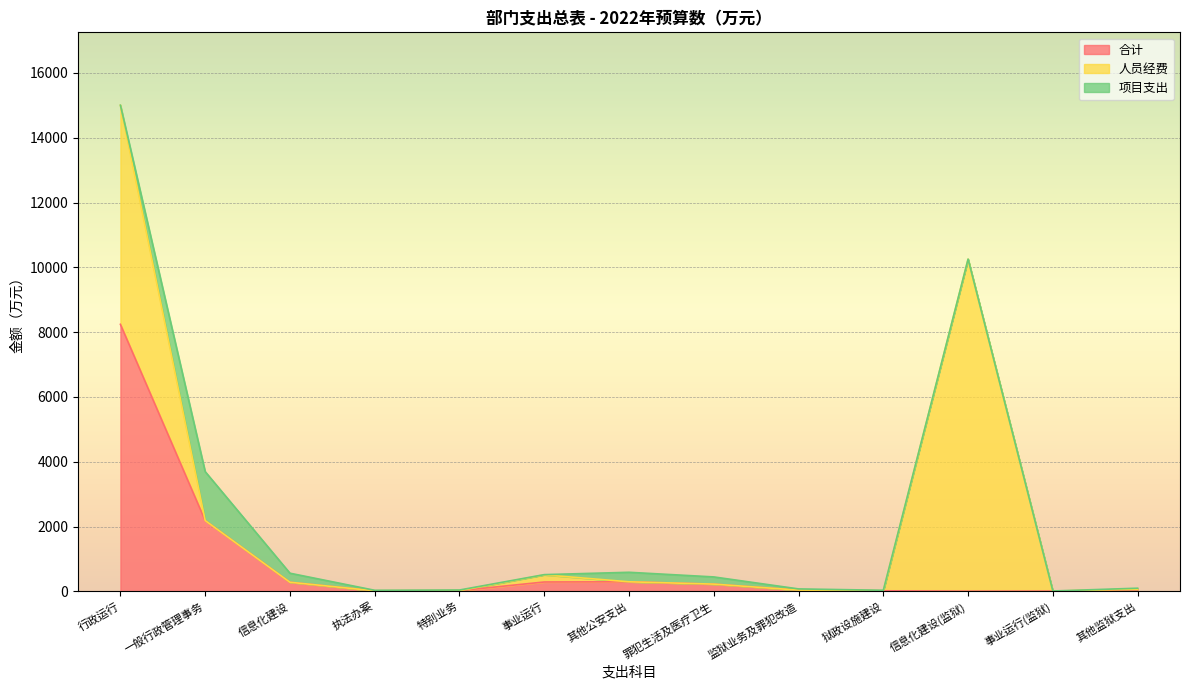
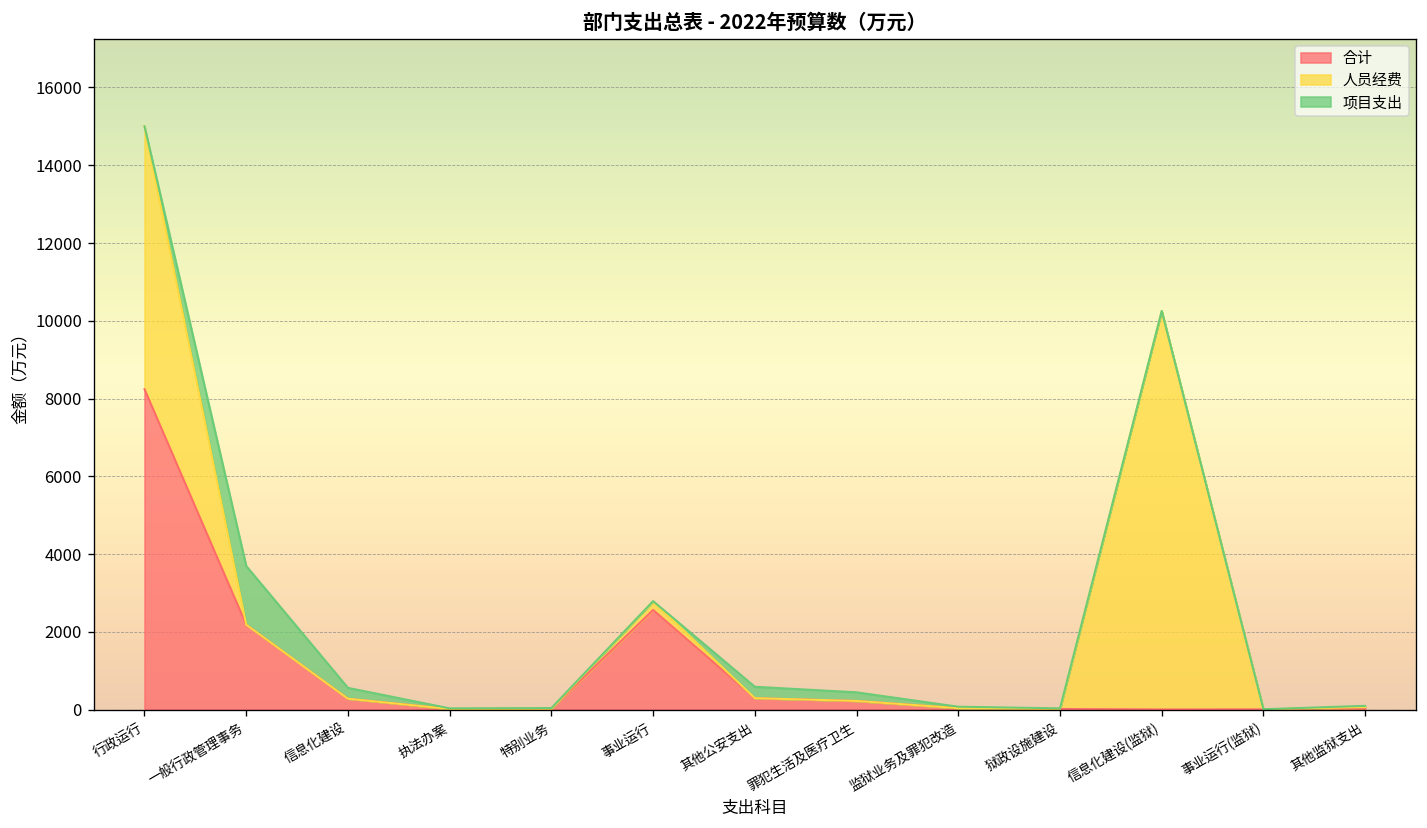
合计, 事业运行: 300 -> 2600
